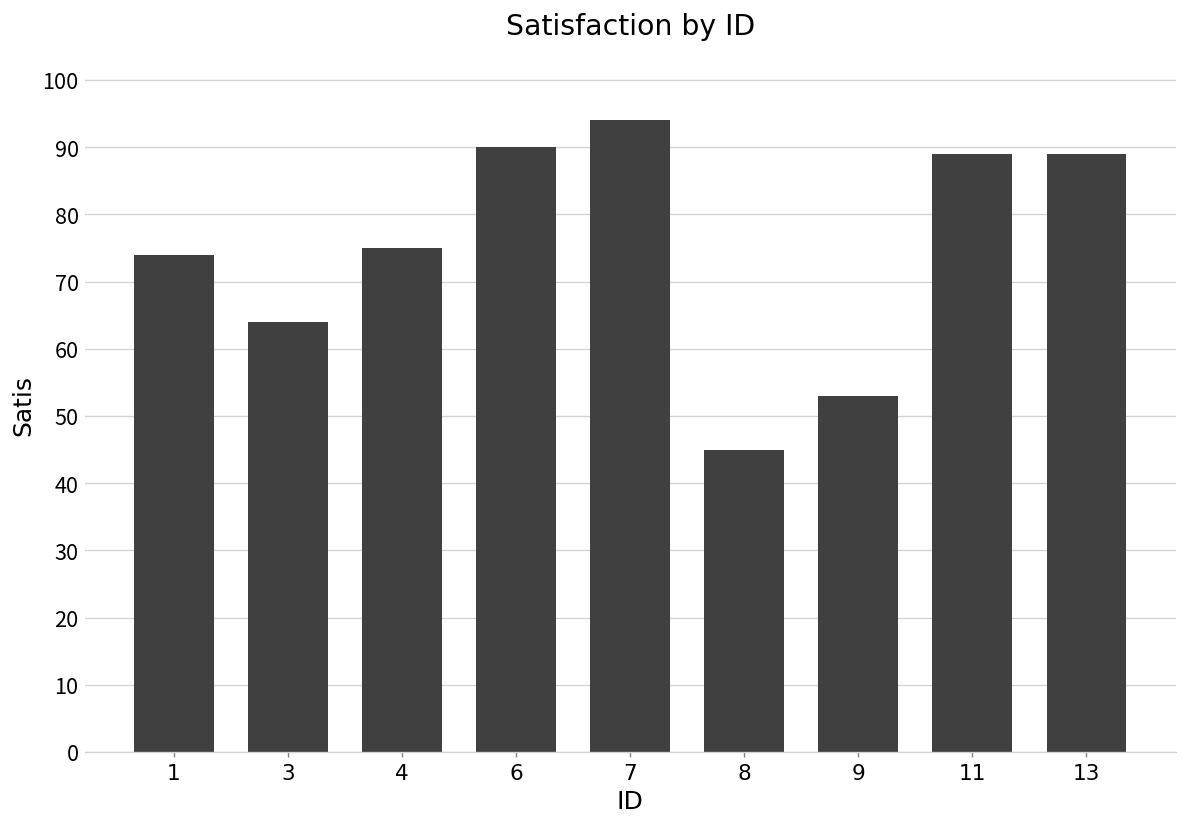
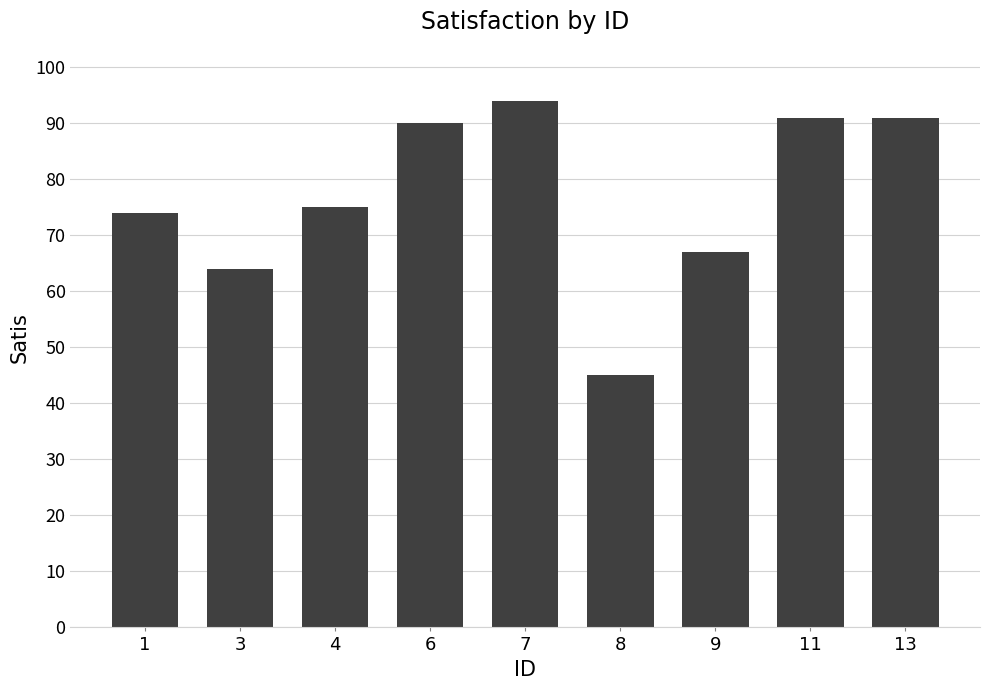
9: 53 -> 67
11: 89 -> 91
13: 89 -> 91
